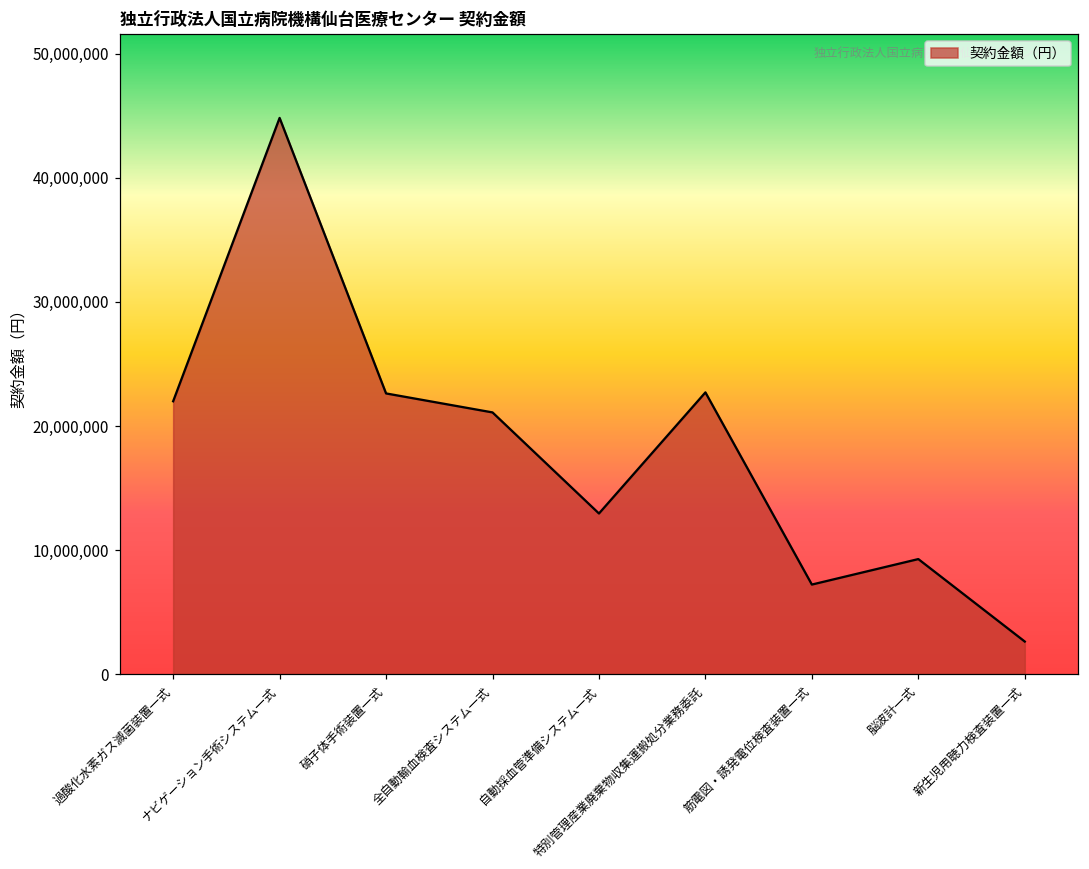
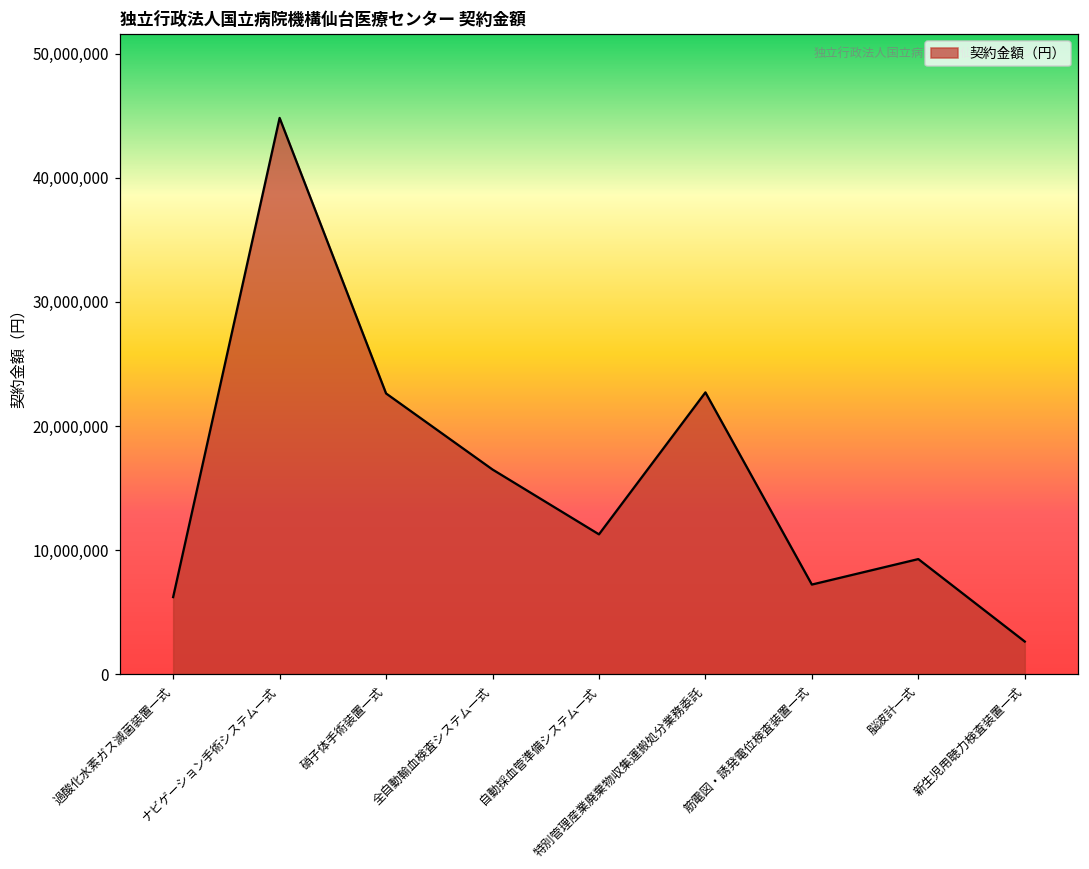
過酸化水素ガス滅菌装置一式: 22,000,000 -> 6,200,000
全自動輸血検査システム一式: 21,100,000 -> 16,500,000
自動採血管準備システム一式: 13,000,000 -> 11,300,000
